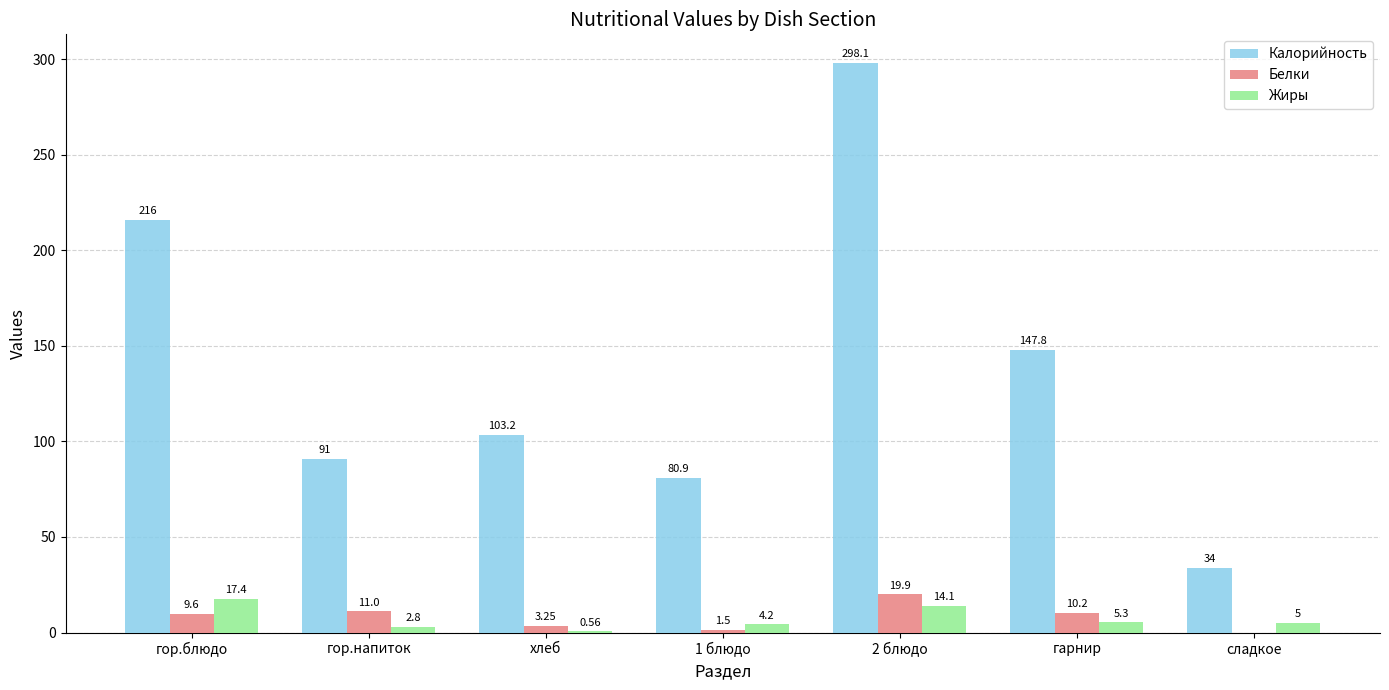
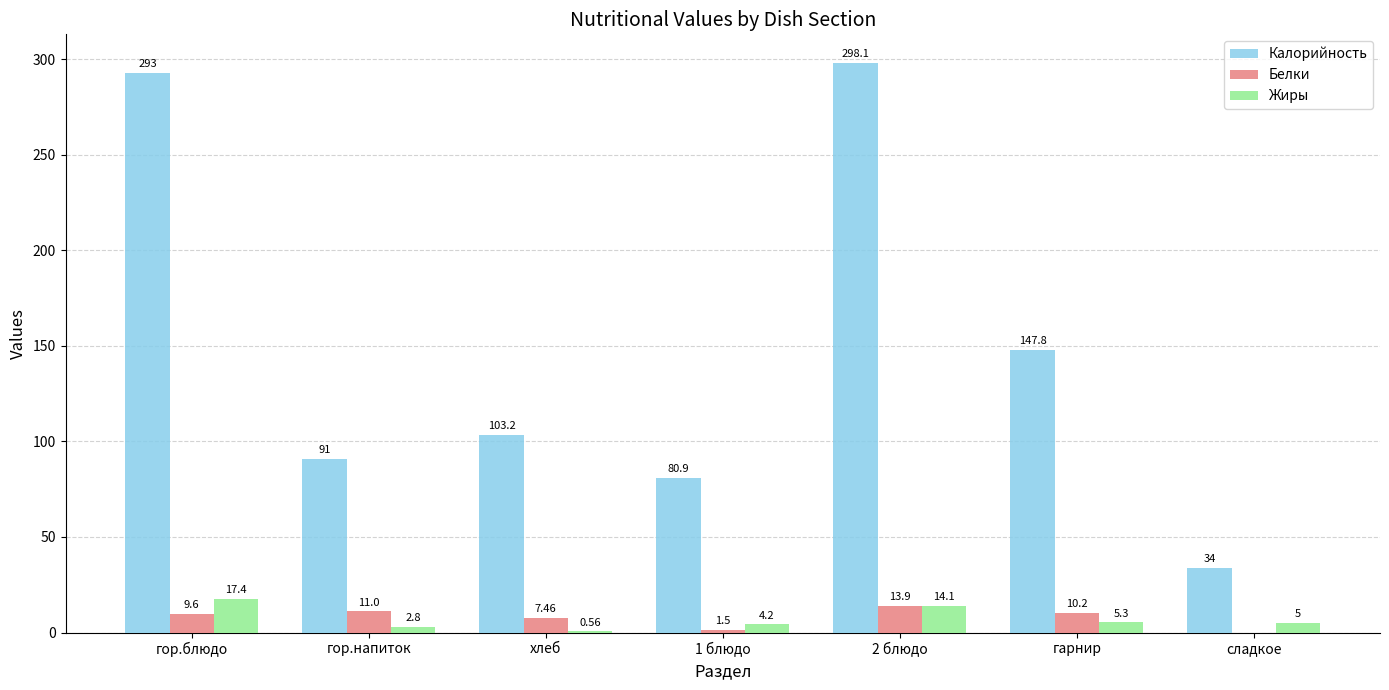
Калорийность, гор.блюдо: 216 -> 293
Белки, хлеб: 3.25 -> 7.46
Белки, 2 блюдо: 19.9 -> 13.9
